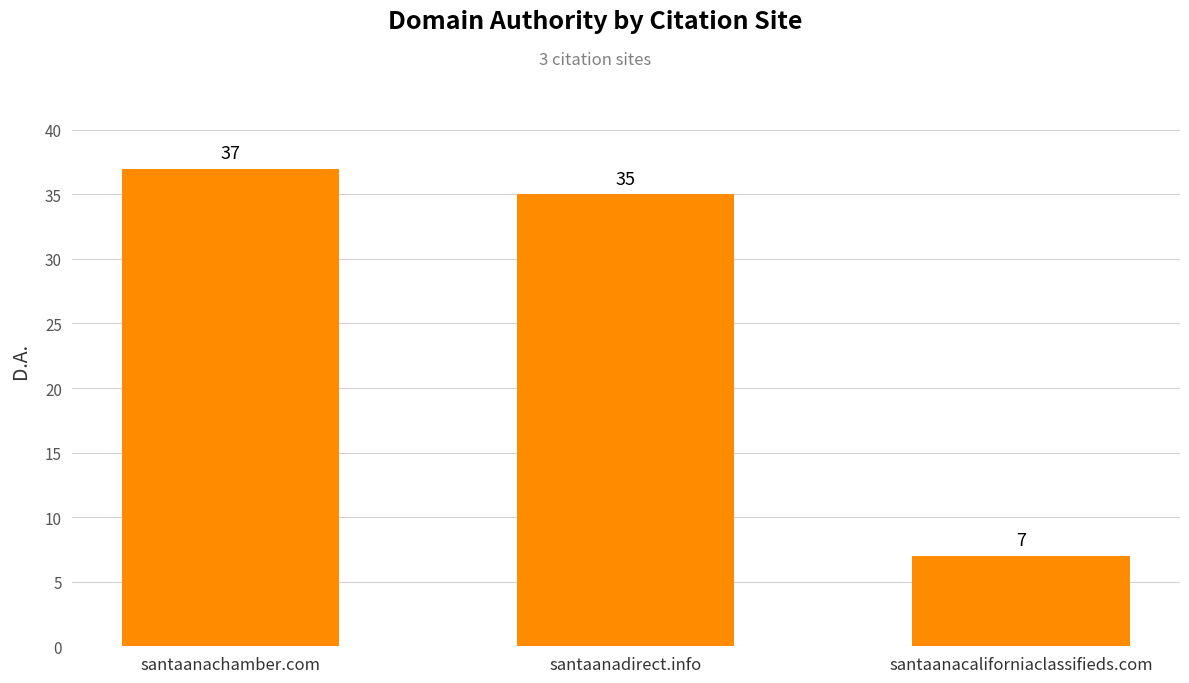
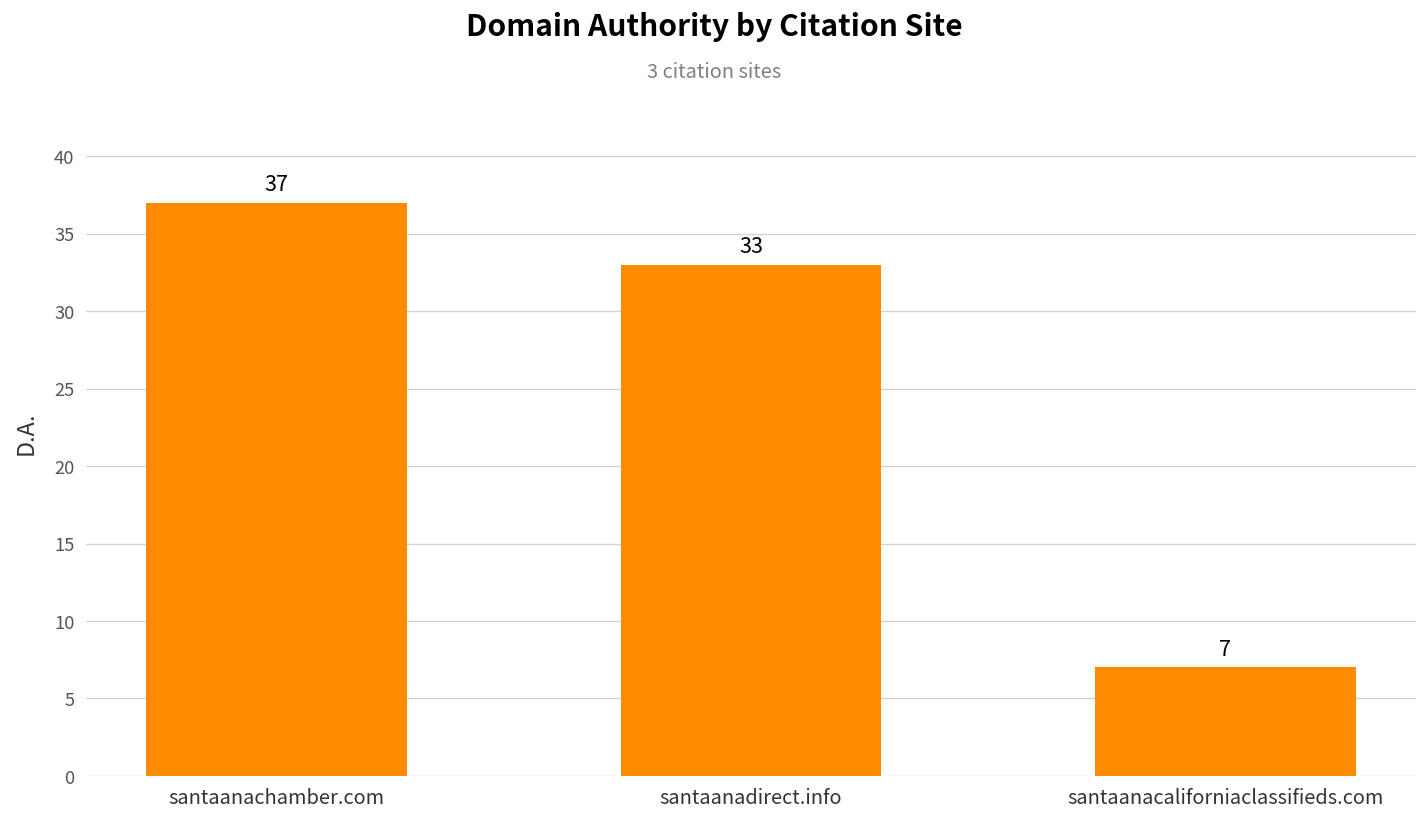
santaanadirect.info: 35 -> 33
